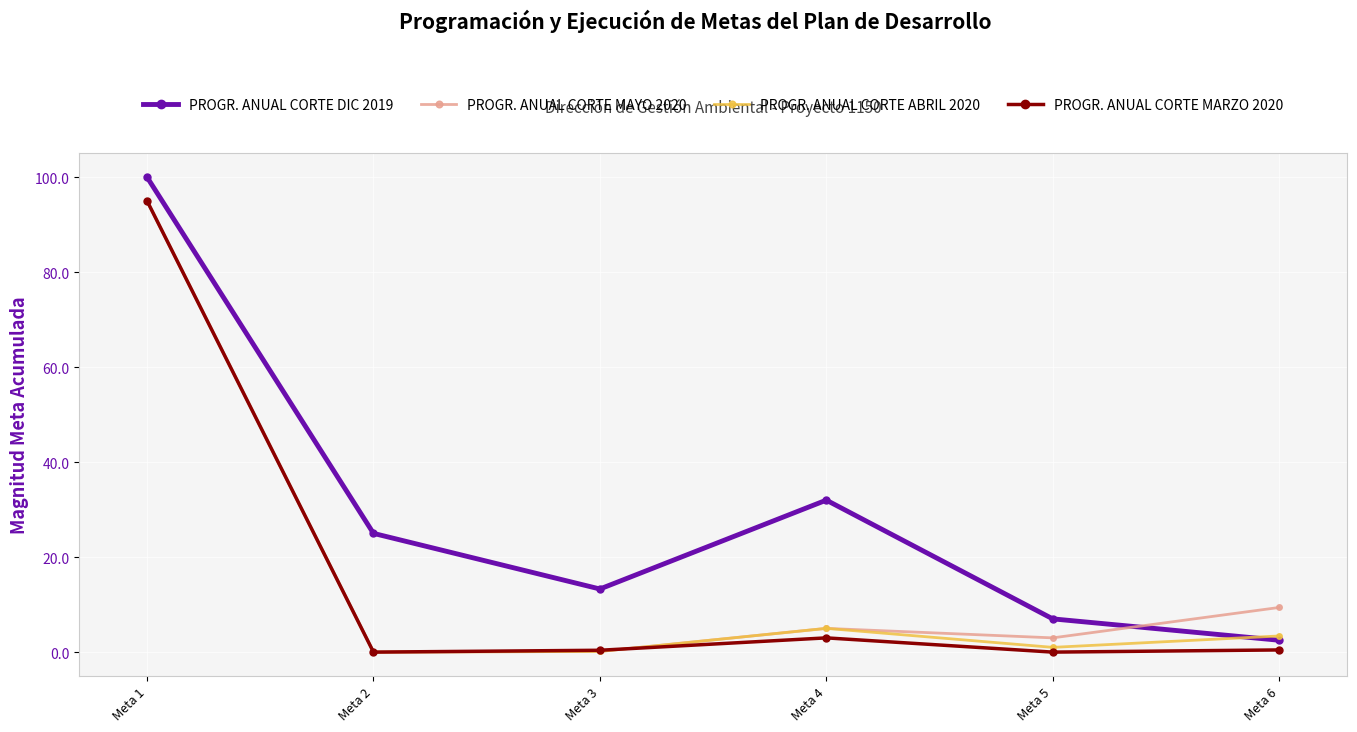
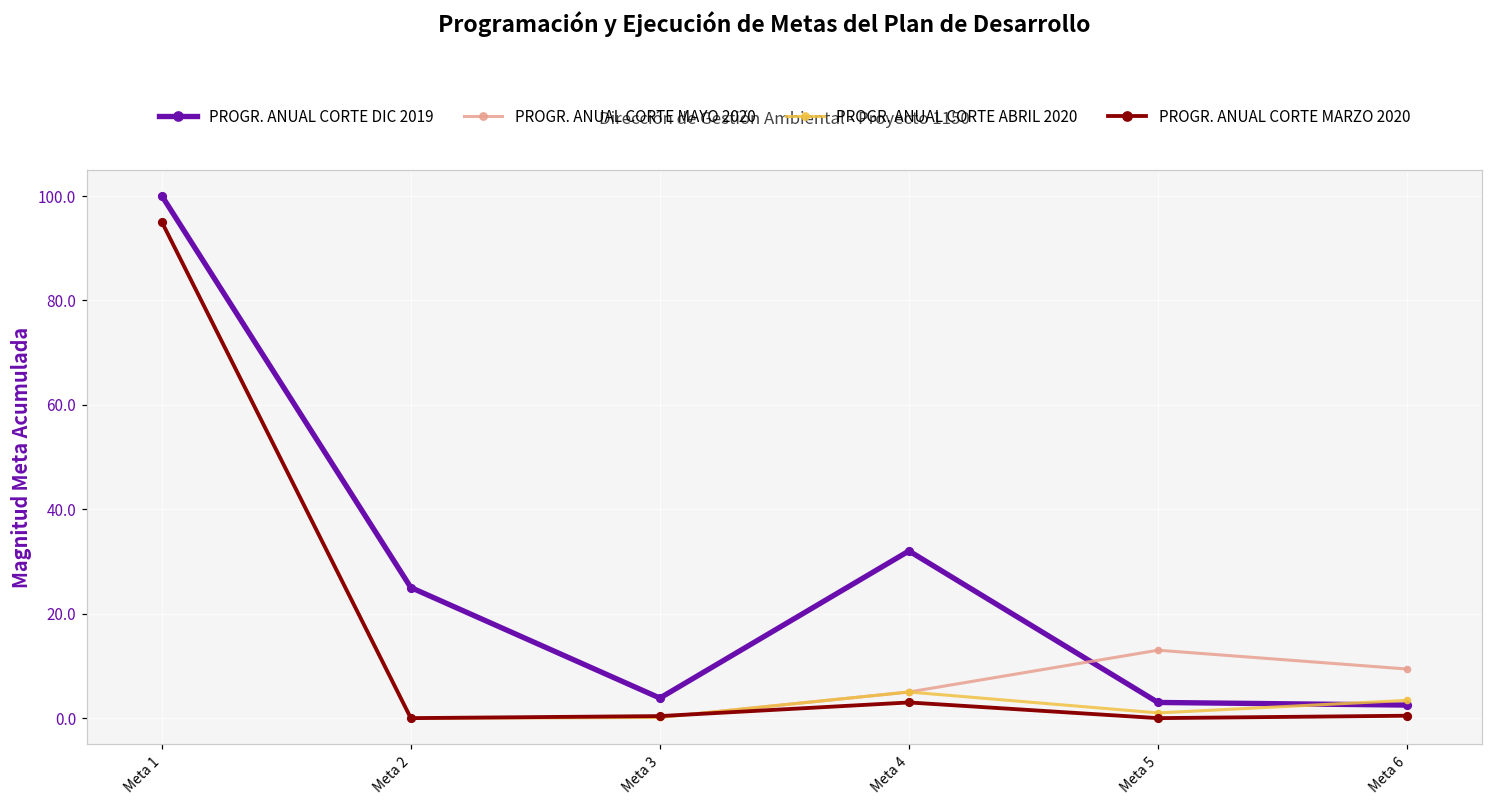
PROGR. ANUAL CORTE DIC 2019, Meta 3: 13 -> 4
PROGR. ANUAL CORTE DIC 2019, Meta 5: 7 -> 3
PROGR. ANUAL CORTE MAYO 2020, Meta 5: 3 -> 13
